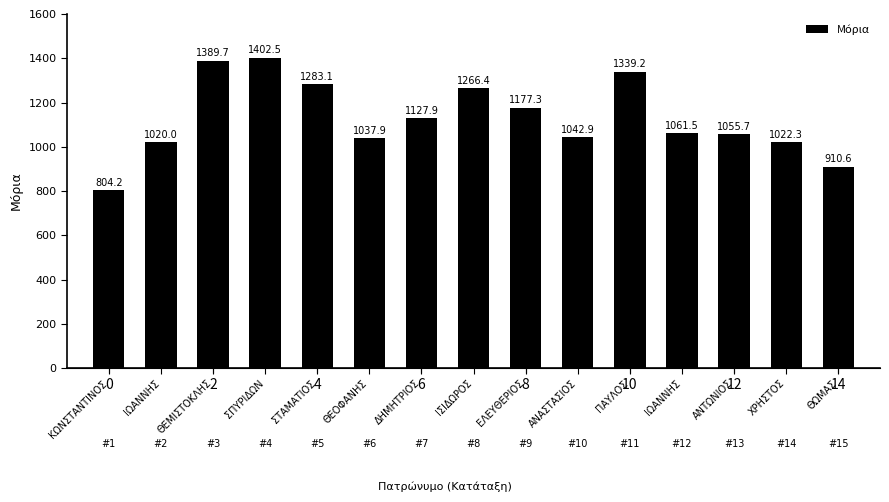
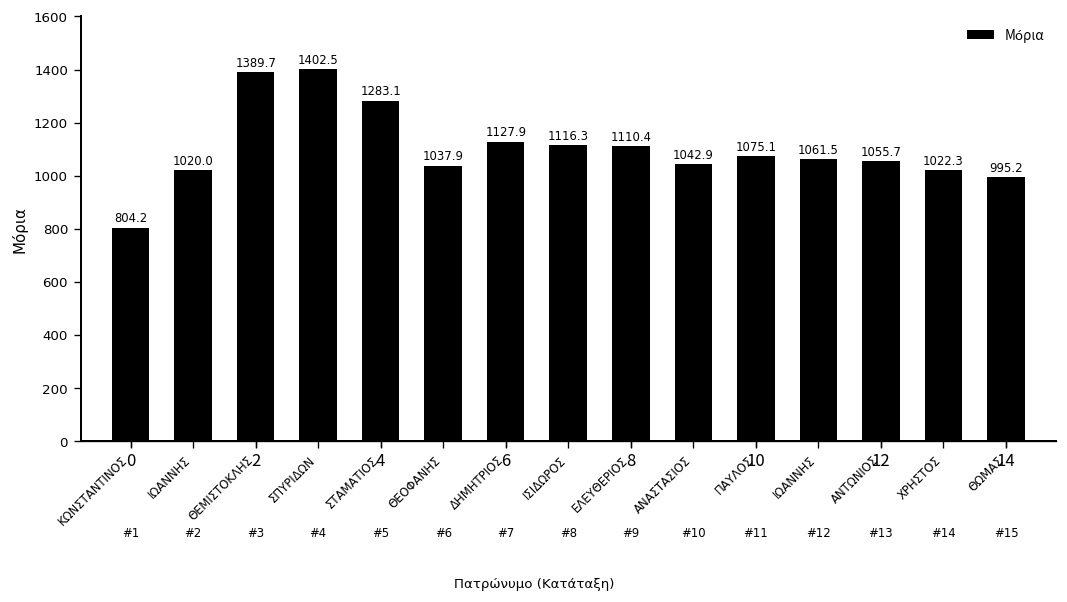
ΙΣΙΔΩΡΟΣ: 1266.4 -> 1116.3
ΕΛΕΥΘΕΡΙΟΣ: 1177.3 -> 1110.4
ΠΑΥΛΟΣ: 1339.2 -> 1075.1
ΘΩΜΑΣ: 910.6 -> 995.2
